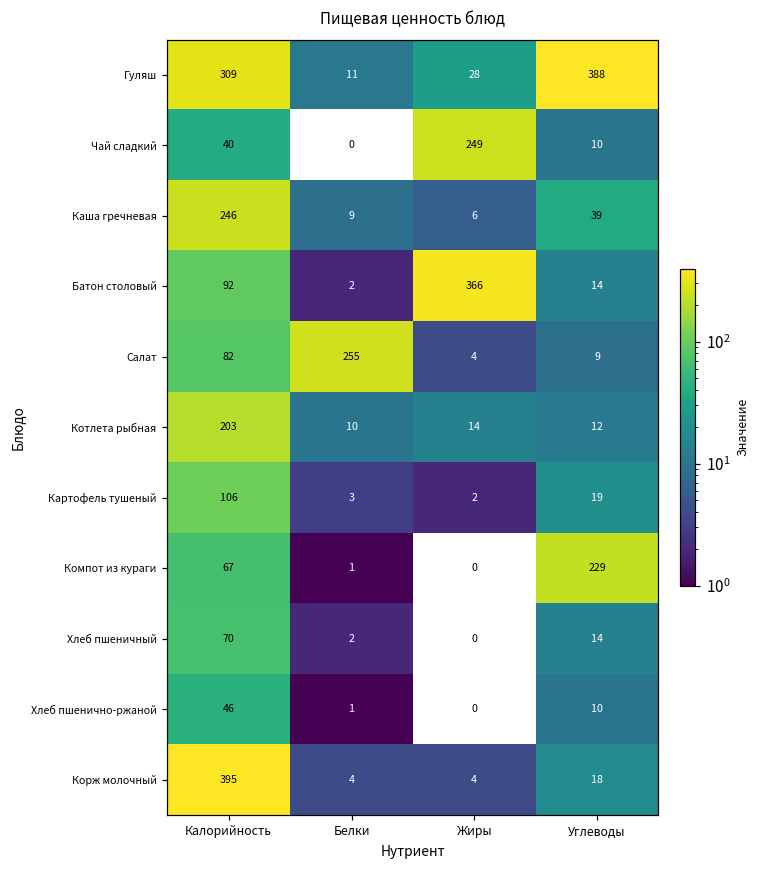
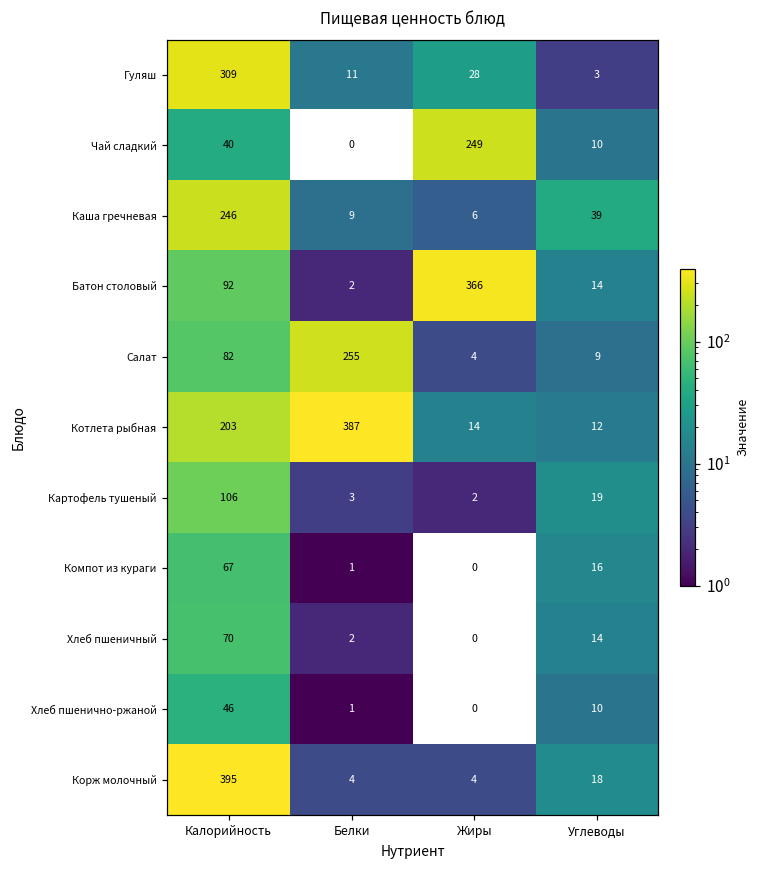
Гуляш, Углеводы: 388 -> 3
Котлета рыбная, Белки: 10 -> 387
Компот из кураги, Углеводы: 229 -> 16
